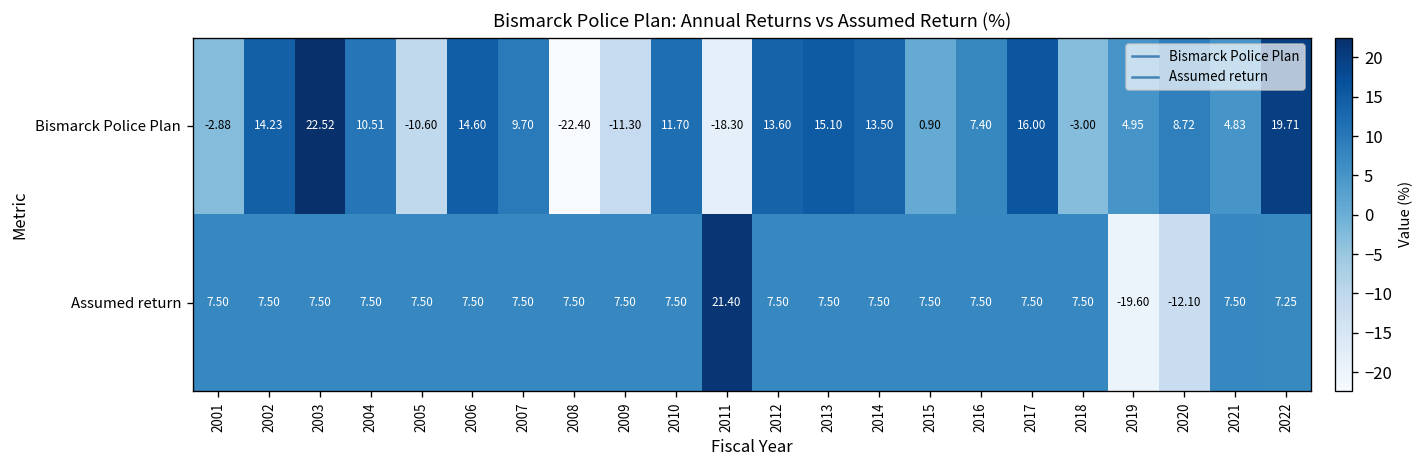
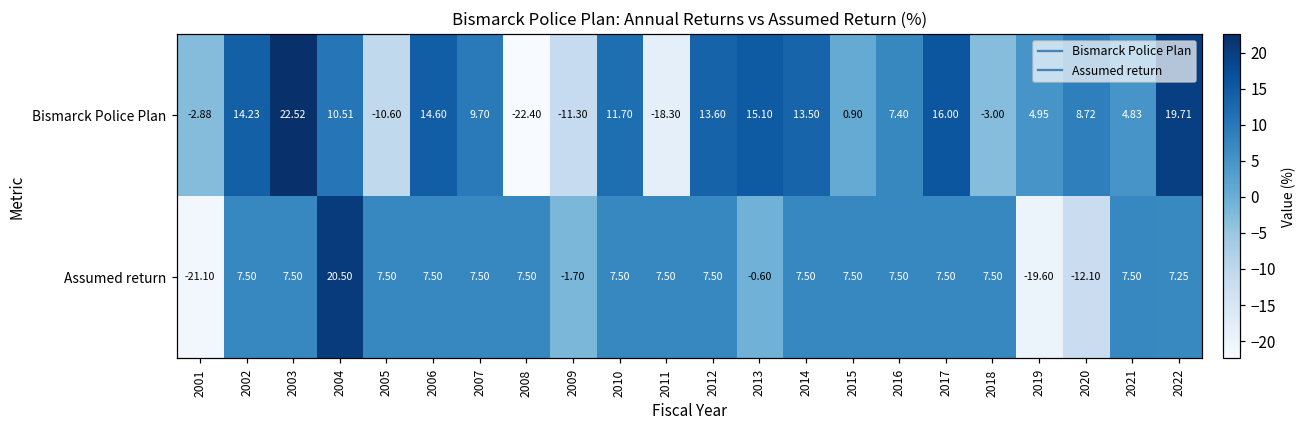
Assumed return, 2001: 7.50 -> -21.10
Assumed return, 2004: 7.50 -> 20.50
Assumed return, 2009: 7.50 -> -1.70
Assumed return, 2011: 21.40 -> 7.50
Assumed return, 2013: 7.50 -> -0.60
